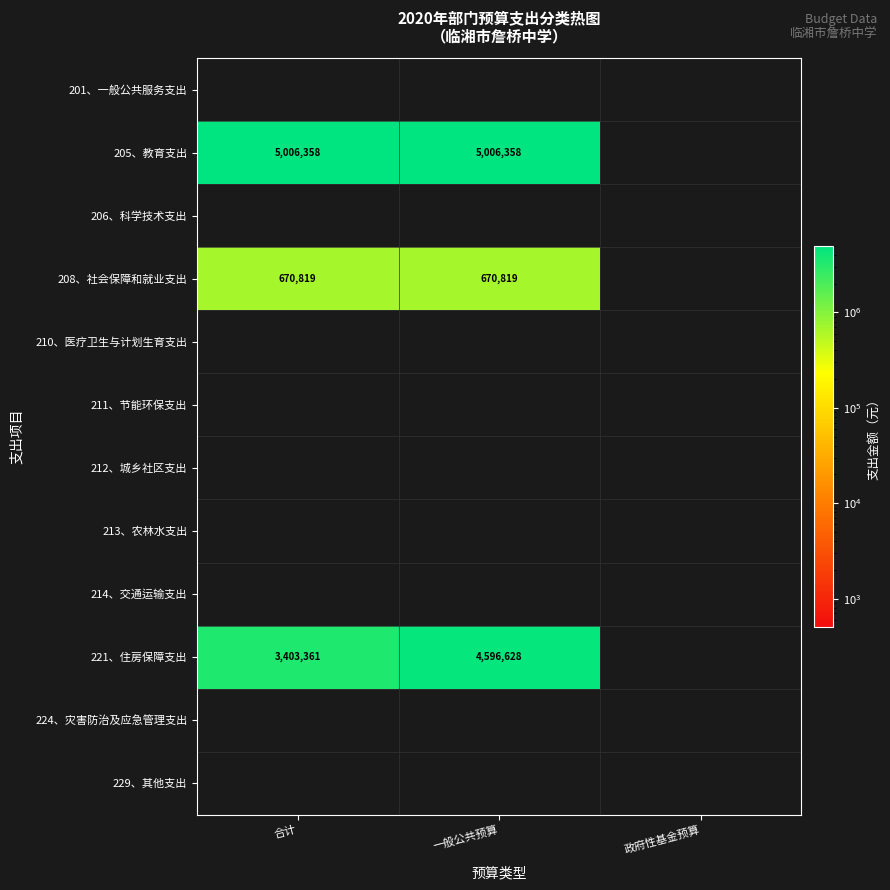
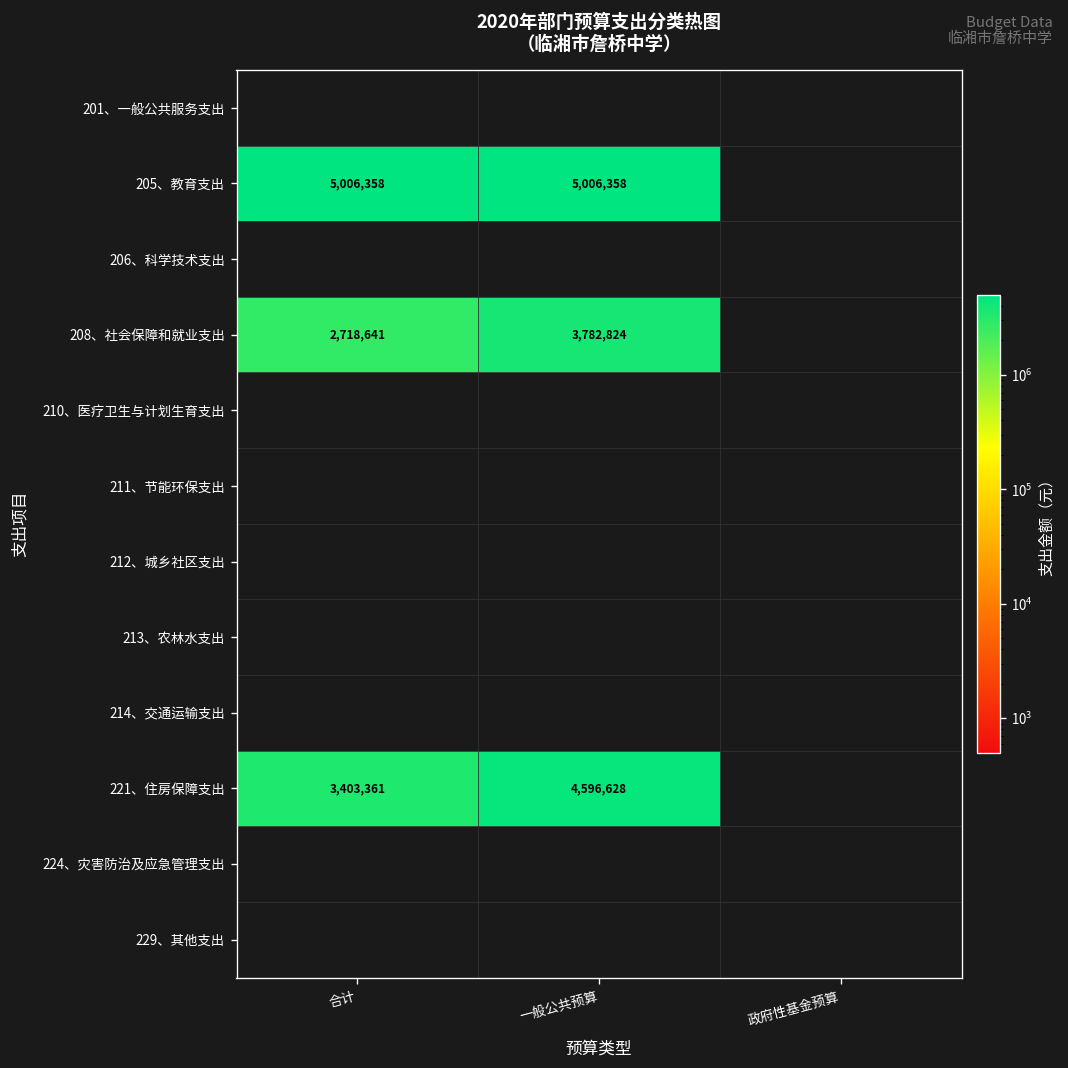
208、社会保障和就业支出, 合计: 670,819 -> 2,718,641
208、社会保障和就业支出, 一般公共预算: 670,819 -> 3,782,824
